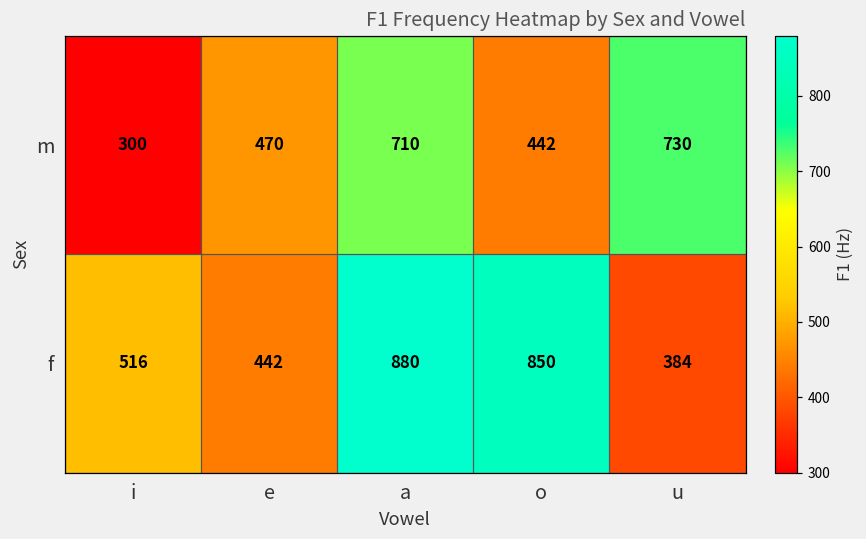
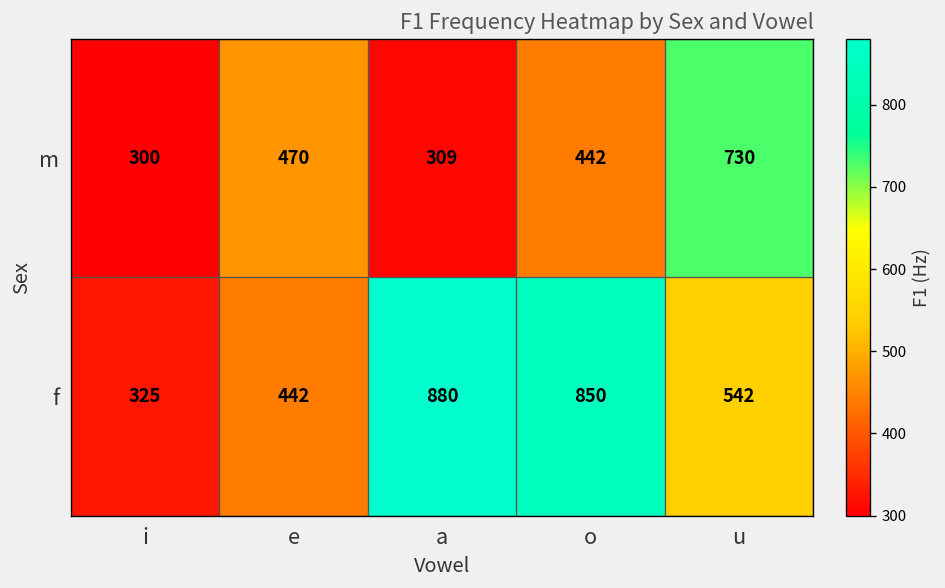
m, a: 710 -> 309
f, i: 516 -> 325
f, u: 384 -> 542
